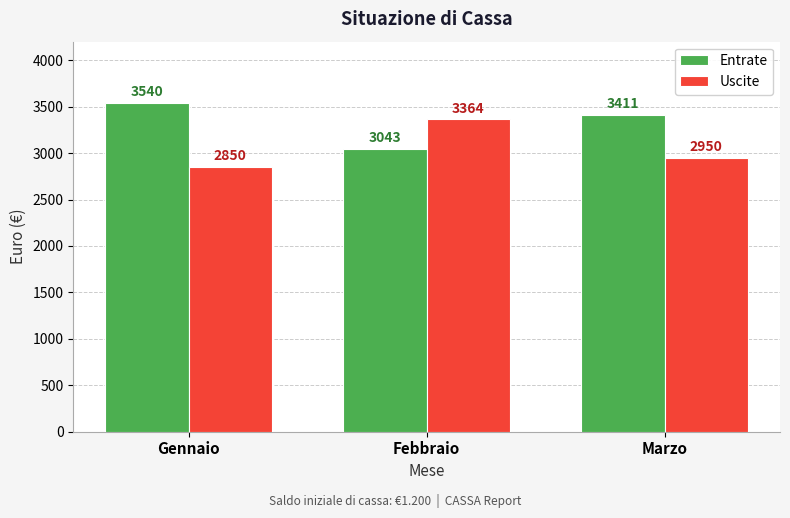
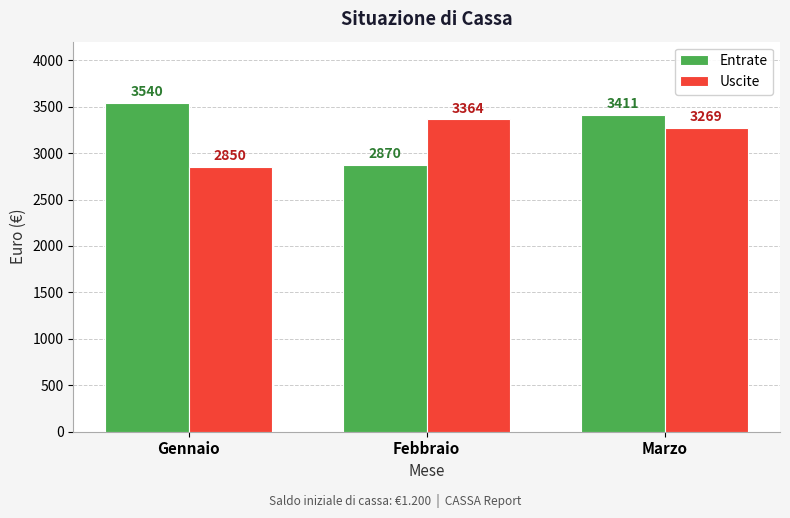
Entrate, Febbraio: 3043 -> 2870
Uscite, Marzo: 2950 -> 3269
